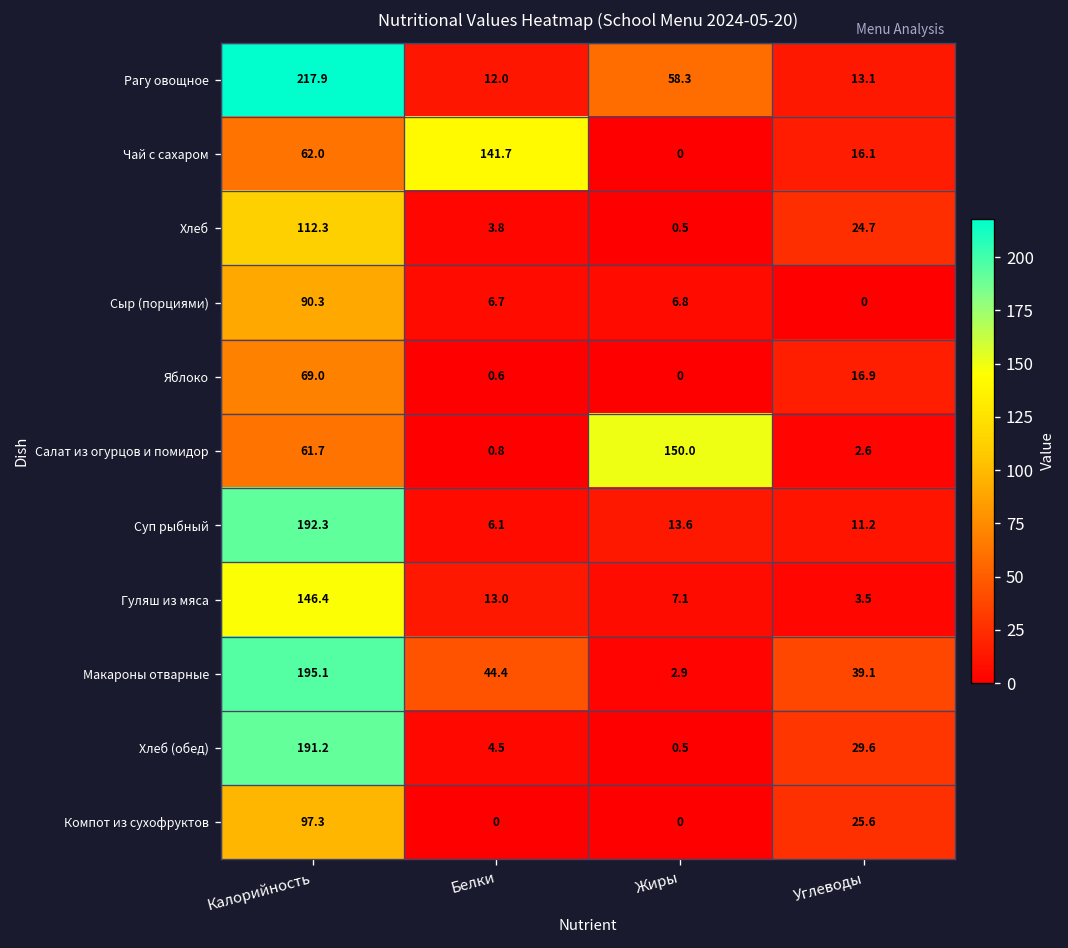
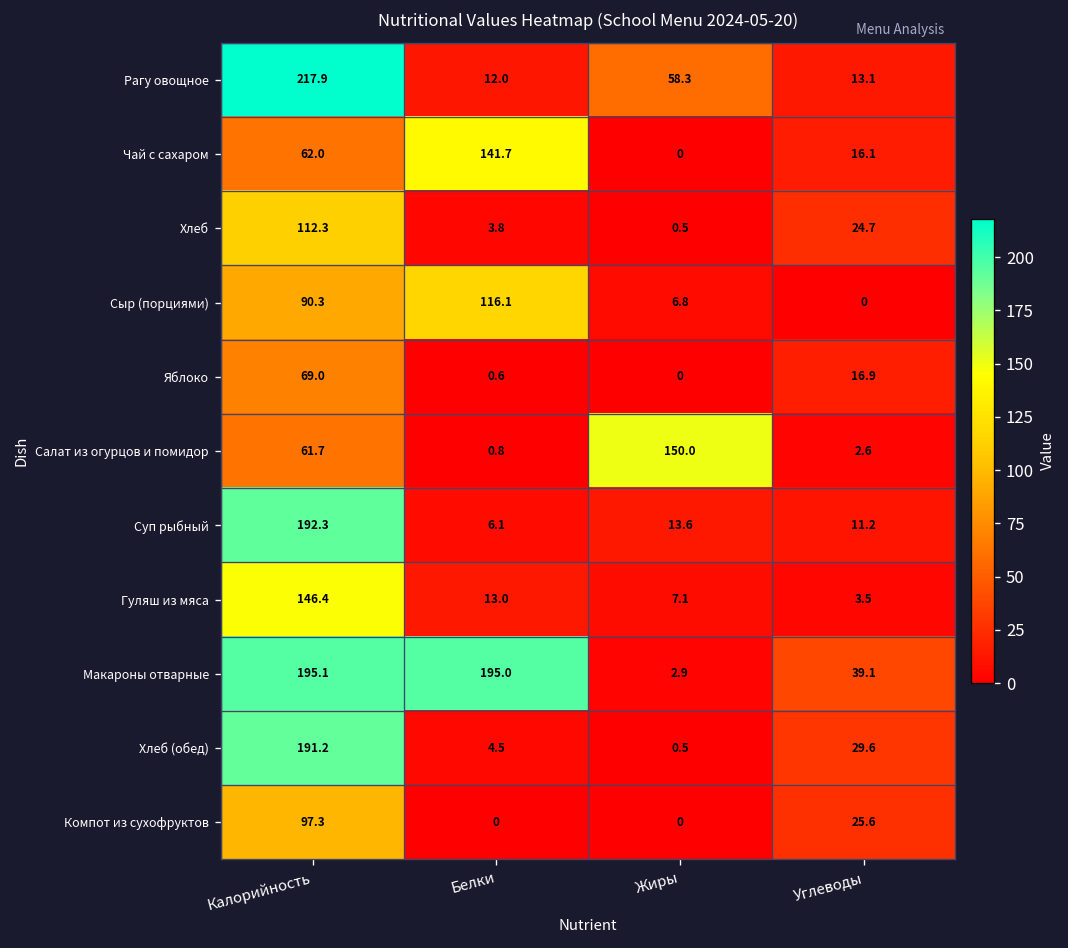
Сыр (порциями), Белки: 6.7 -> 116.1
Макароны отварные, Белки: 44.4 -> 195.0
